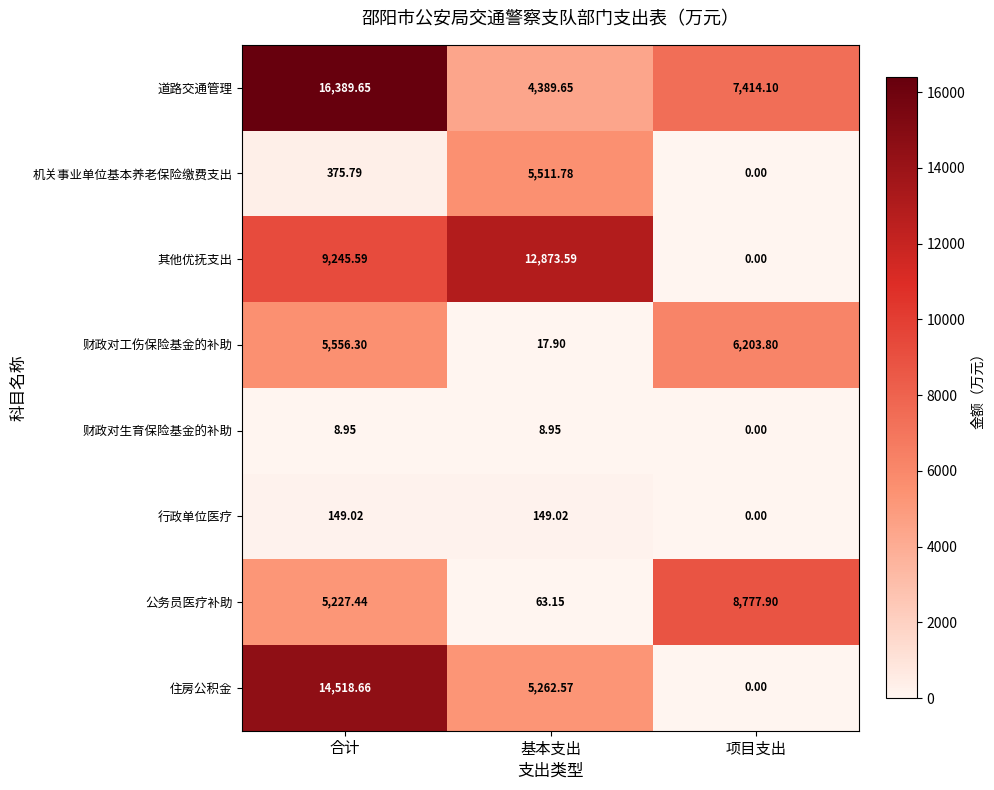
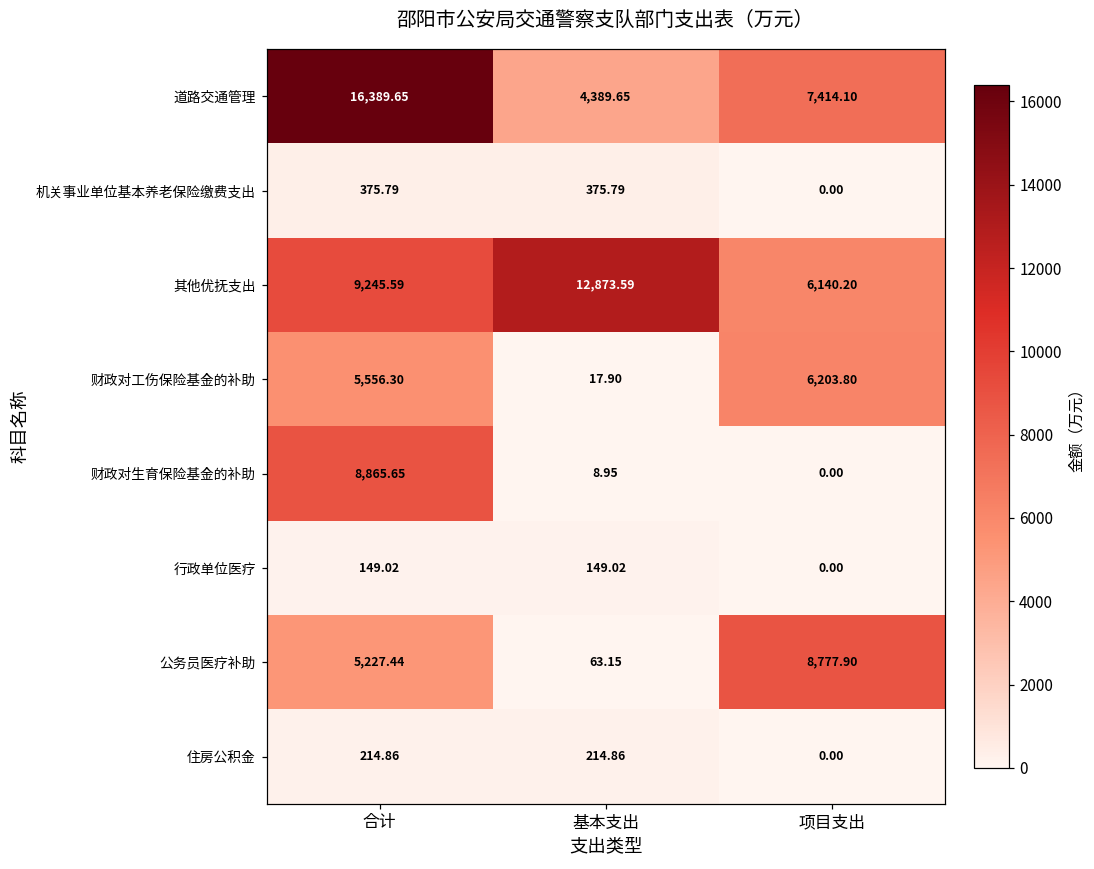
机关事业单位基本养老保险缴费支出, 基本支出: 5,511.78 -> 375.79
其他优抚支出, 项目支出: 0.00 -> 6,140.20
财政对生育保险基金的补助, 合计: 8.95 -> 8,865.65
住房公积金, 合计: 14,518.66 -> 214.86
住房公积金, 基本支出: 5,262.57 -> 214.86
